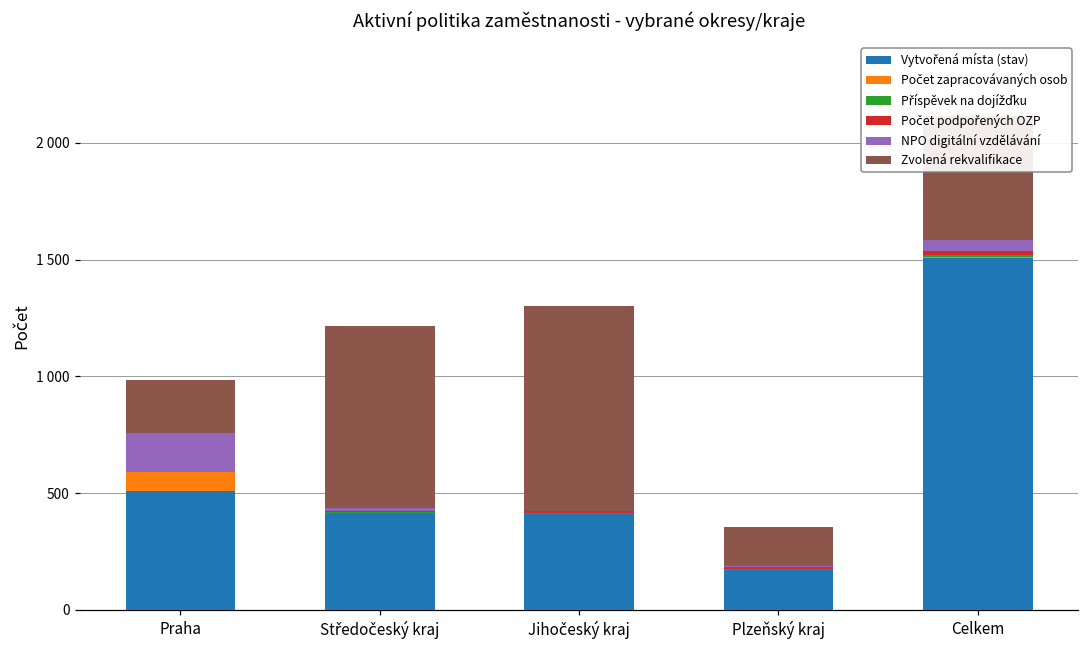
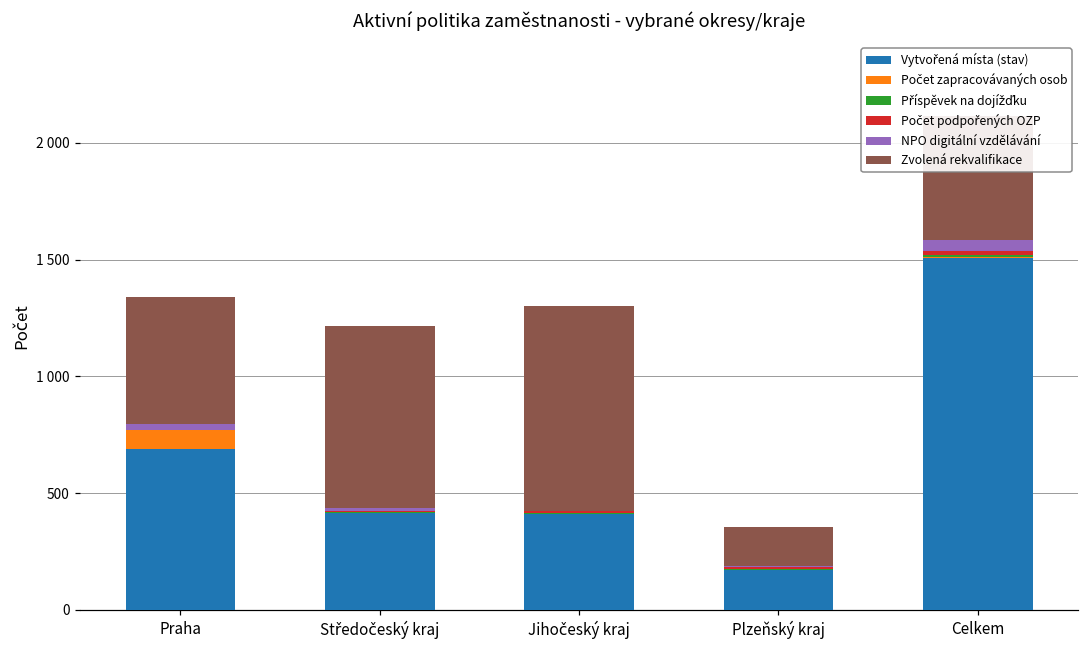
Vytvořená místa (stav), Praha: 510 -> 690
NPO digitální vzdělávání, Praha: 170 -> 20
Zvolená rekvalifikace, Praha: 230 -> 550
